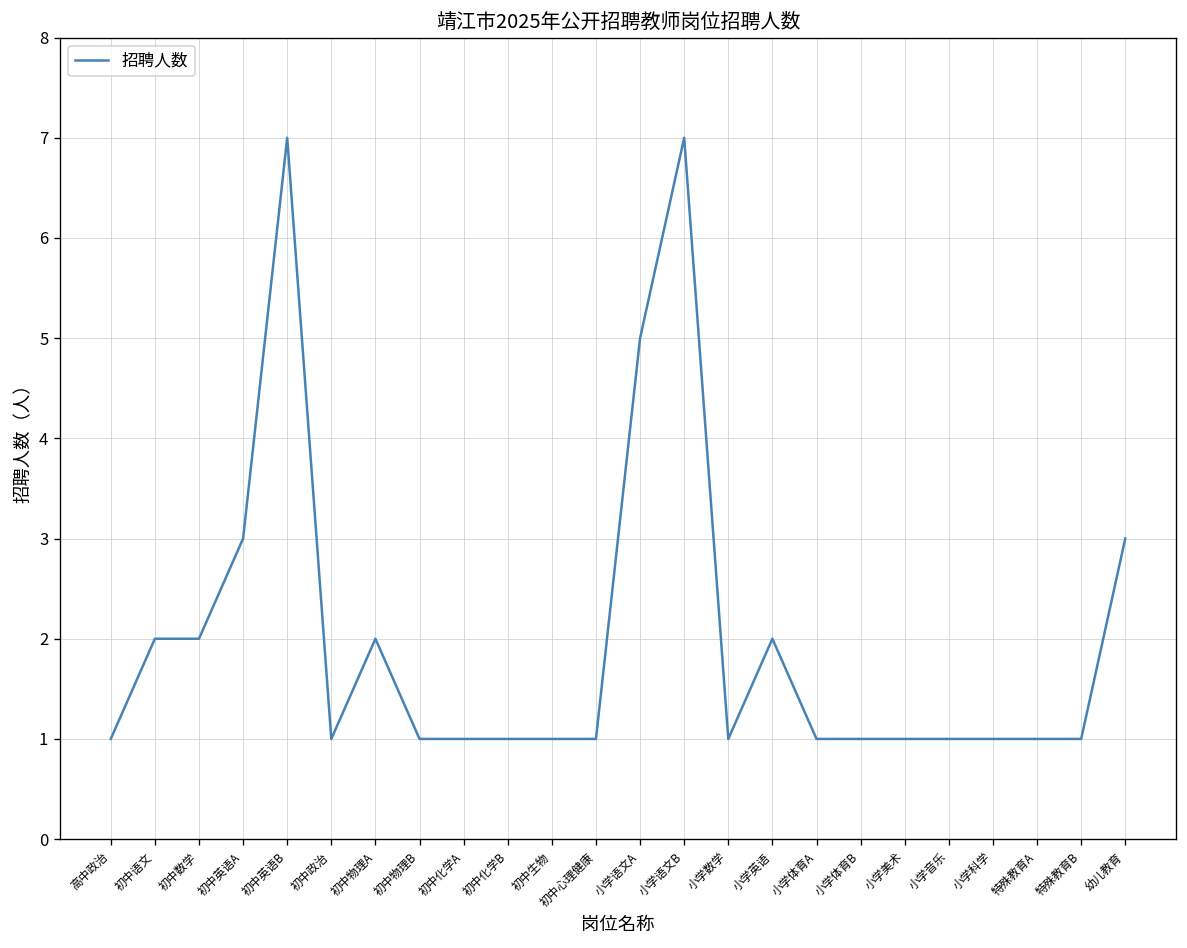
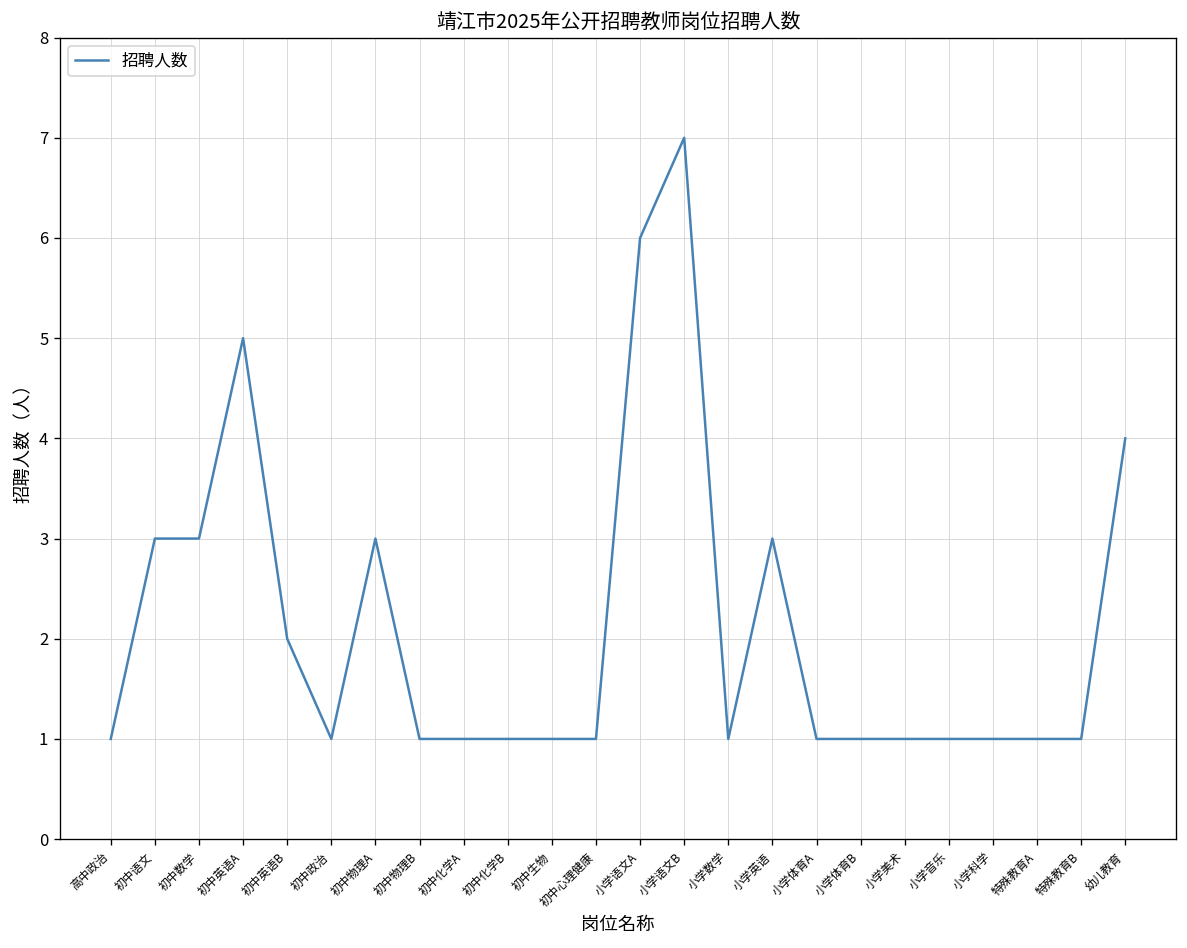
初中语文: 2 -> 3
初中数学: 2 -> 3
初中英语A: 3 -> 5
初中英语B: 7 -> 2
初中物理A: 2 -> 3
小学语文A: 5 -> 6
小学英语: 2 -> 3
幼儿教育: 3 -> 4
